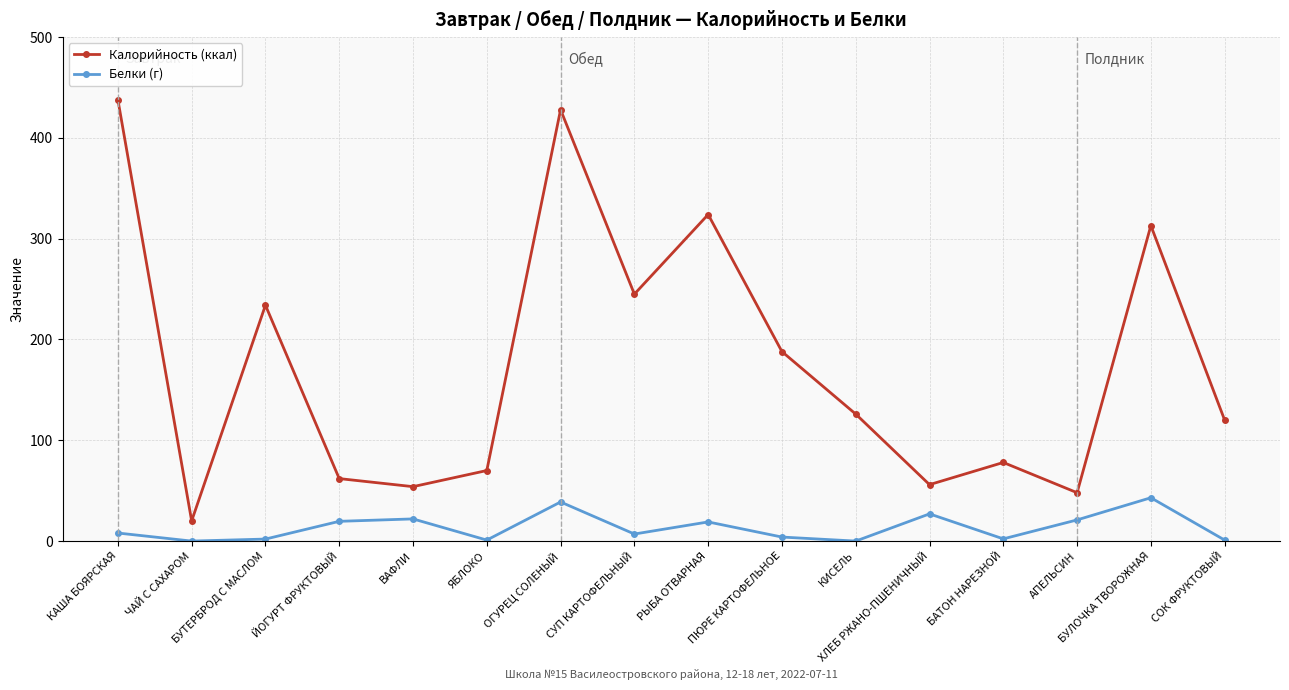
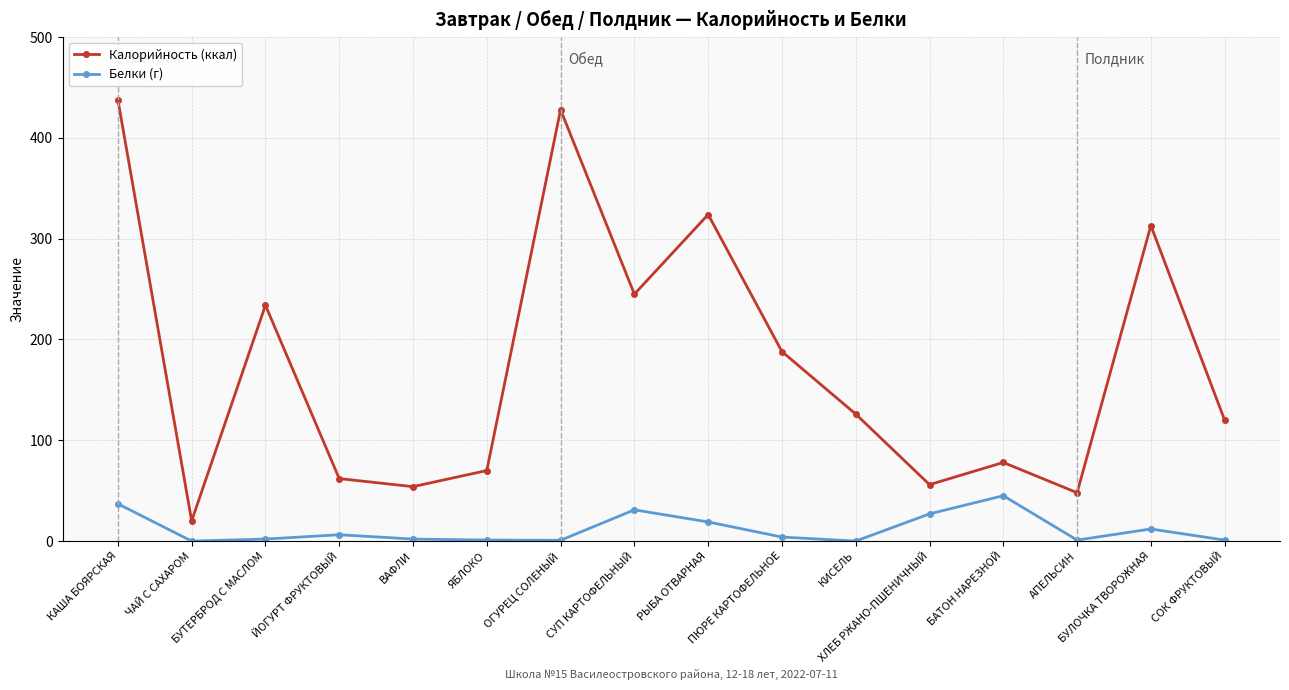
Белки (г), КАША БОЯРСКАЯ: 8 -> 37
Белки (г), ЙОГУРТ ФРУКТОВЫЙ: 20 -> 6
Белки (г), ВАФЛИ: 22 -> 2
Белки (г), ОГУРЕЦ СОЛЕНЫЙ: 39 -> 1
Белки (г), СУП КАРТОФЕЛЬНЫЙ: 7 -> 31
Белки (г), БАТОН НАРЕЗНОЙ: 2 -> 45
Белки (г), АПЕЛЬСИН: 21 -> 1
Белки (г), БУЛОЧКА ТВОРОЖНАЯ: 43 -> 12
